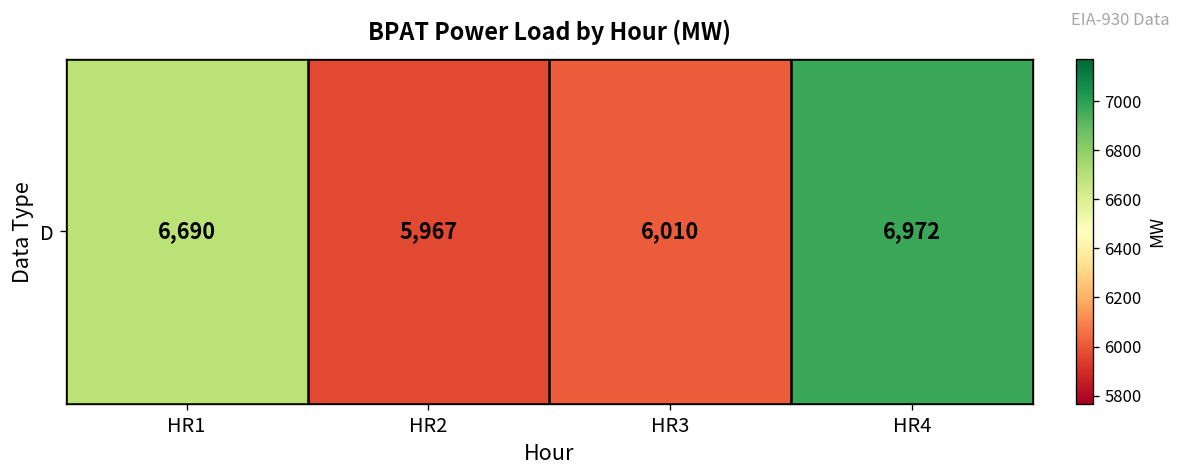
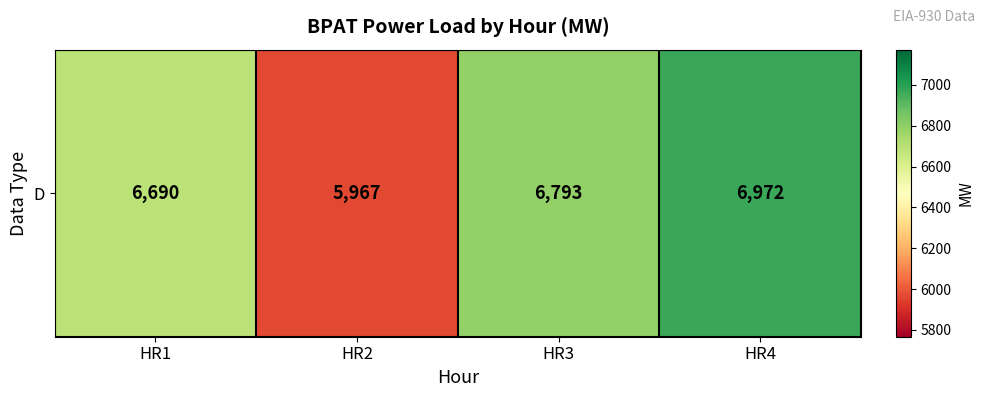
D, HR3: 6,010 -> 6,793
